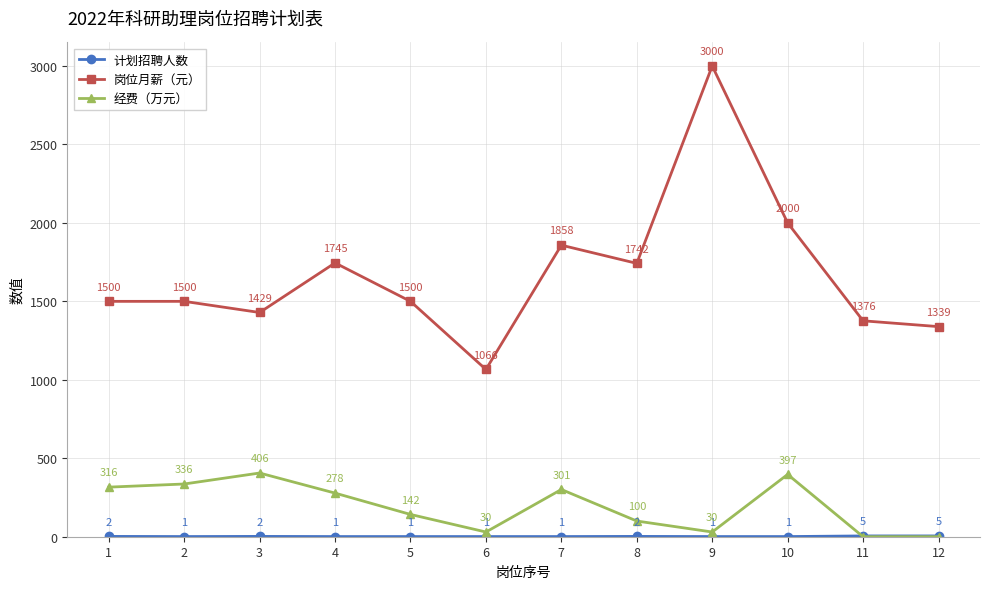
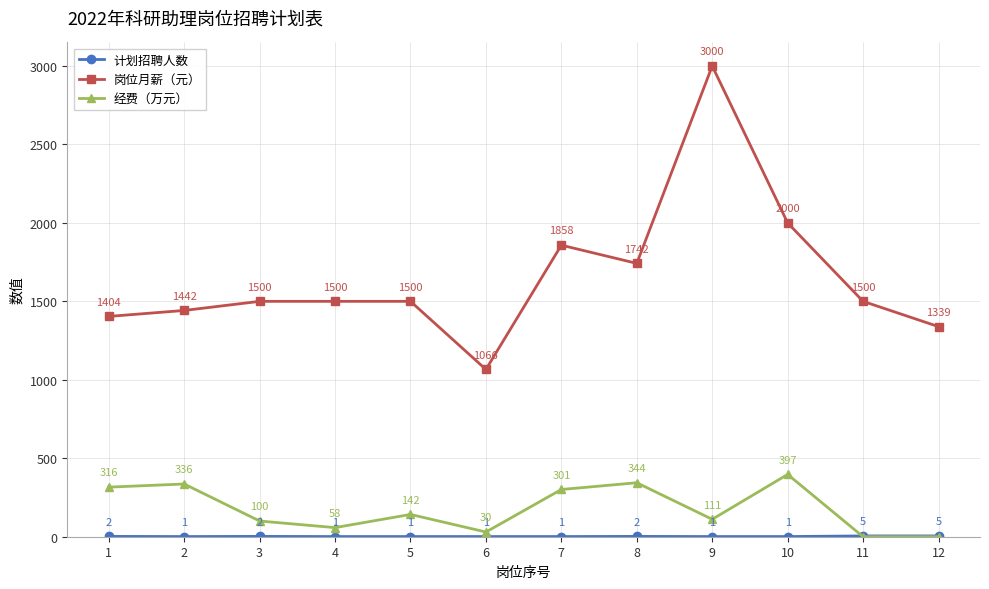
岗位月薪（元）, 1: 1500 -> 1404
岗位月薪（元）, 2: 1500 -> 1442
岗位月薪（元）, 3: 1429 -> 1500
经费（万元）, 3: 406 -> 100
岗位月薪（元）, 4: 1745 -> 1500
经费（万元）, 4: 278 -> 58
经费（万元）, 8: 100 -> 344
经费（万元）, 9: 30 -> 111
岗位月薪（元）, 11: 1376 -> 1500
